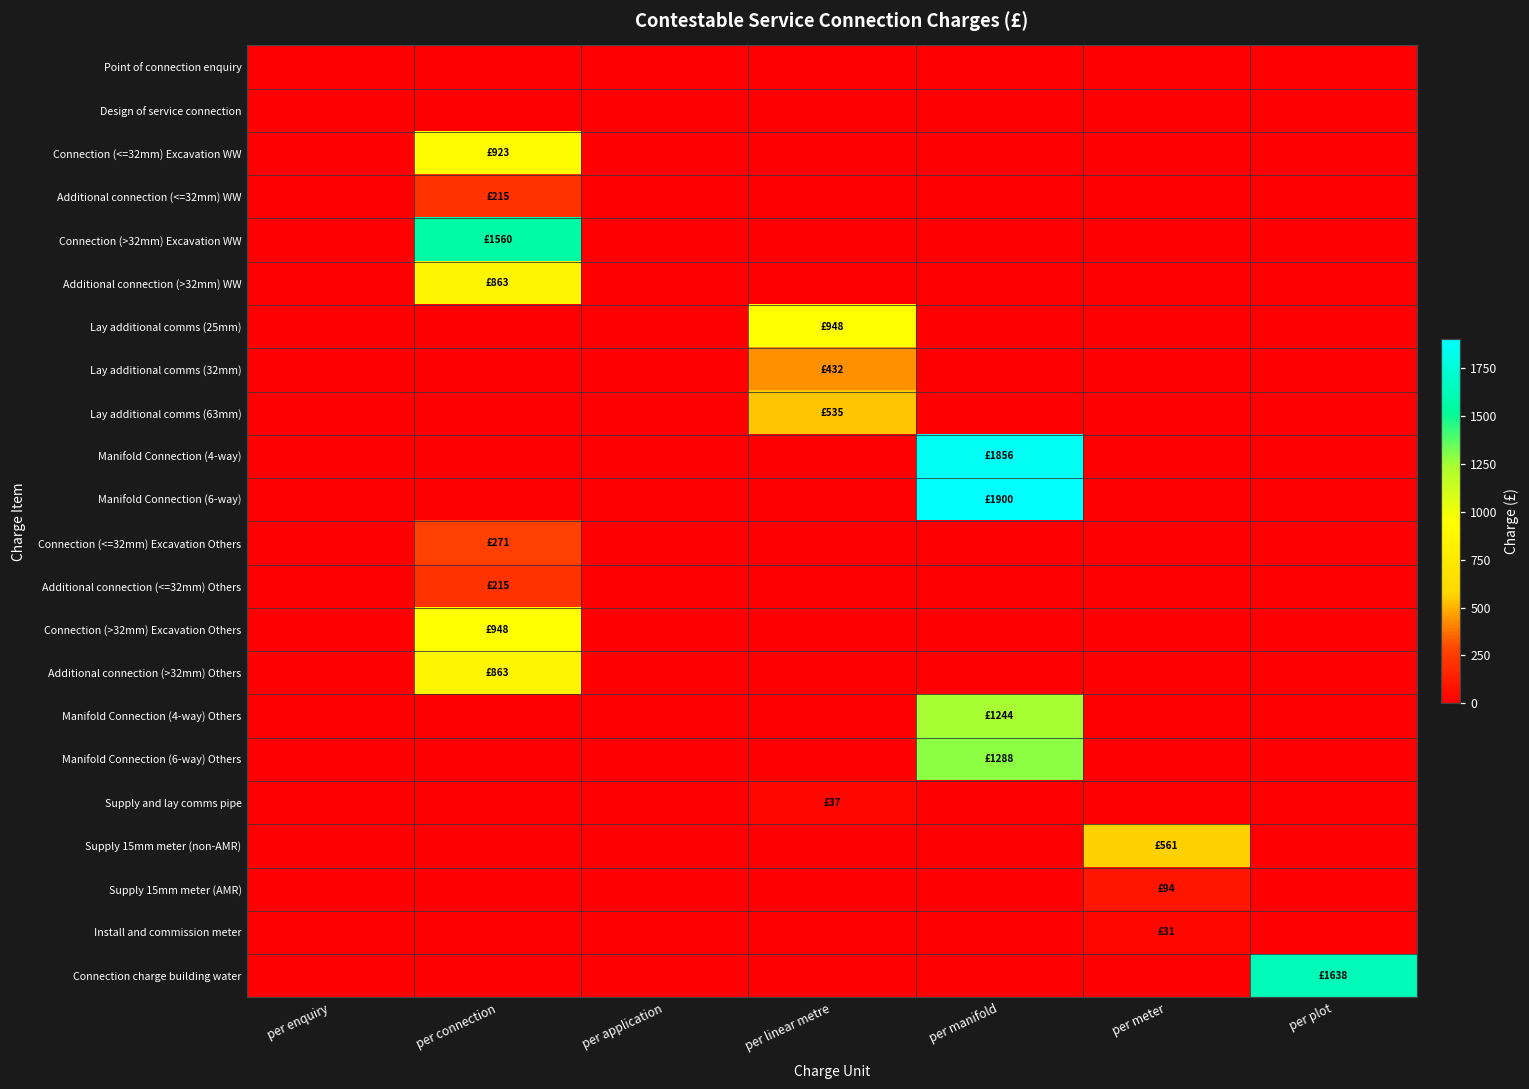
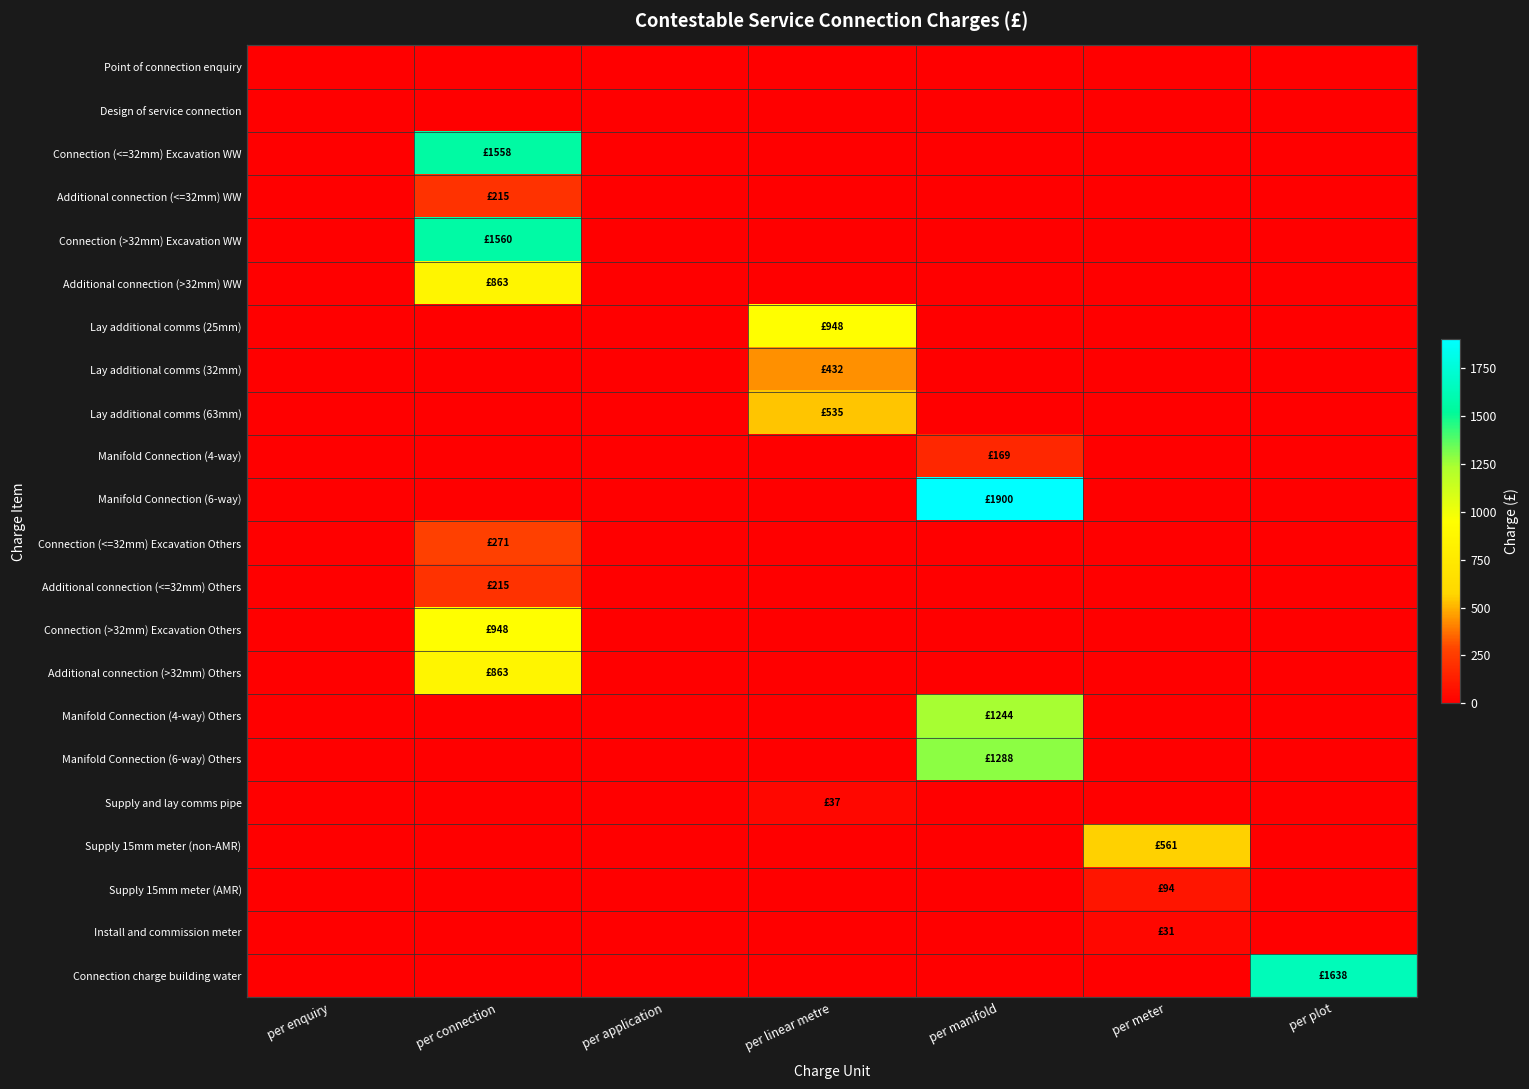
Connection (<=32mm) Excavation WW, per connection: £923 -> £1558
Manifold Connection (4-way), per manifold: £1856 -> £169
